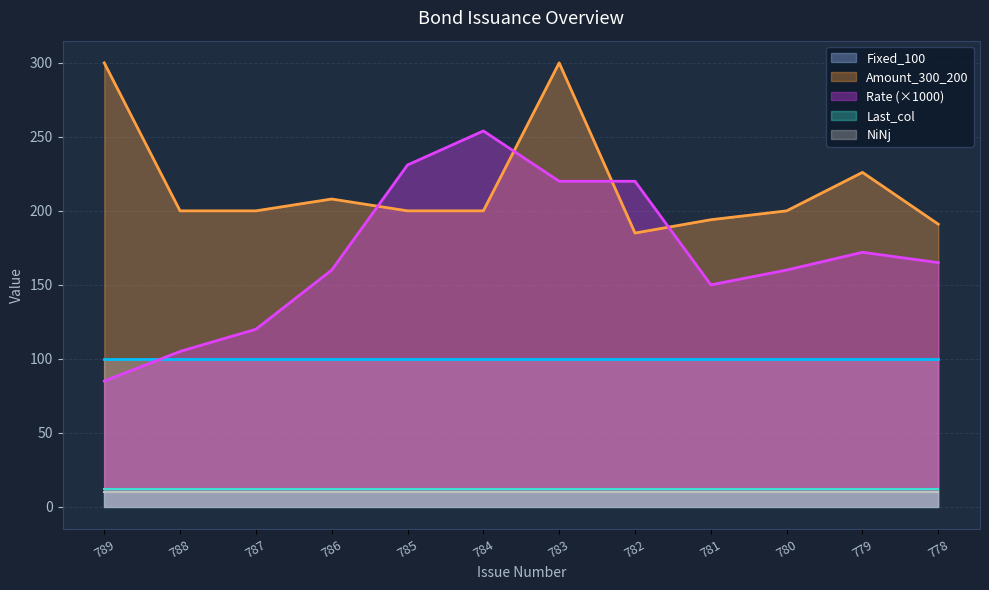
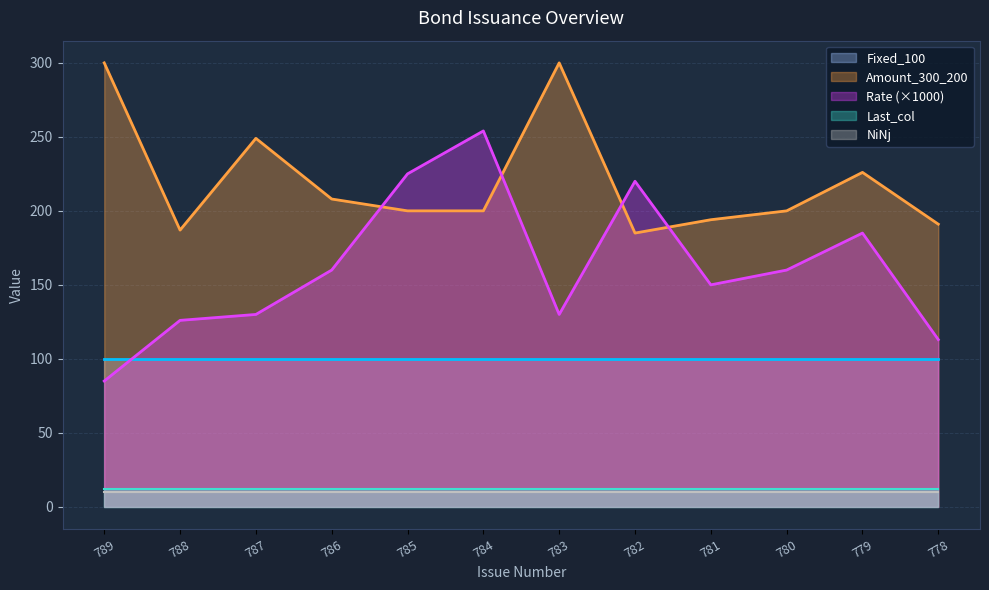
Amount_300_200, 788: 200 -> 187
Rate (×1000), 788: 105 -> 126
Amount_300_200, 787: 200 -> 249
Rate (×1000), 787: 120 -> 130
Rate (×1000), 785: 231 -> 225
Rate (×1000), 783: 220 -> 130
Rate (×1000), 779: 172 -> 185
Rate (×1000), 778: 165 -> 113
